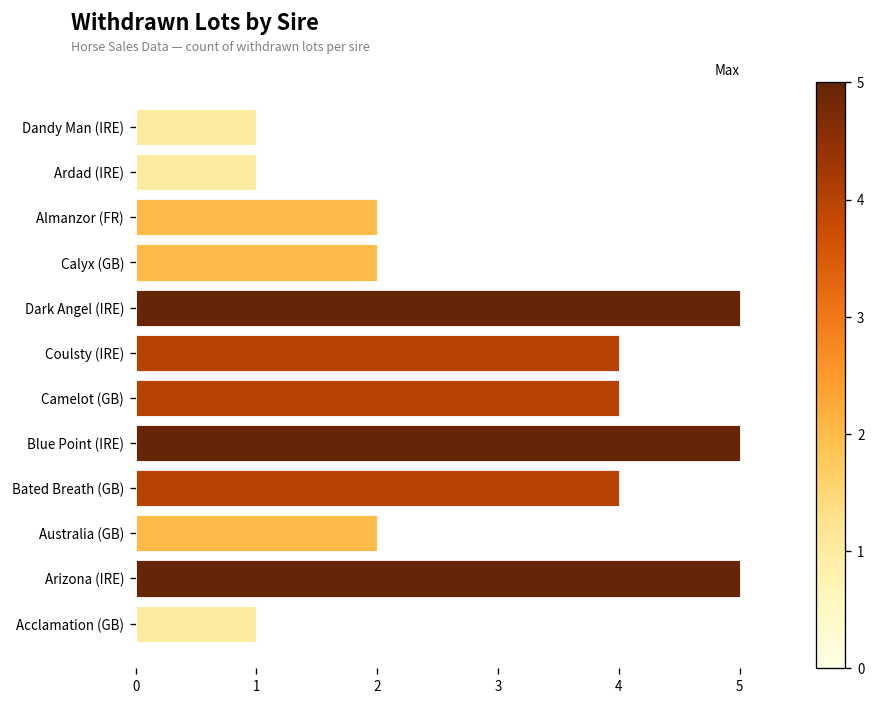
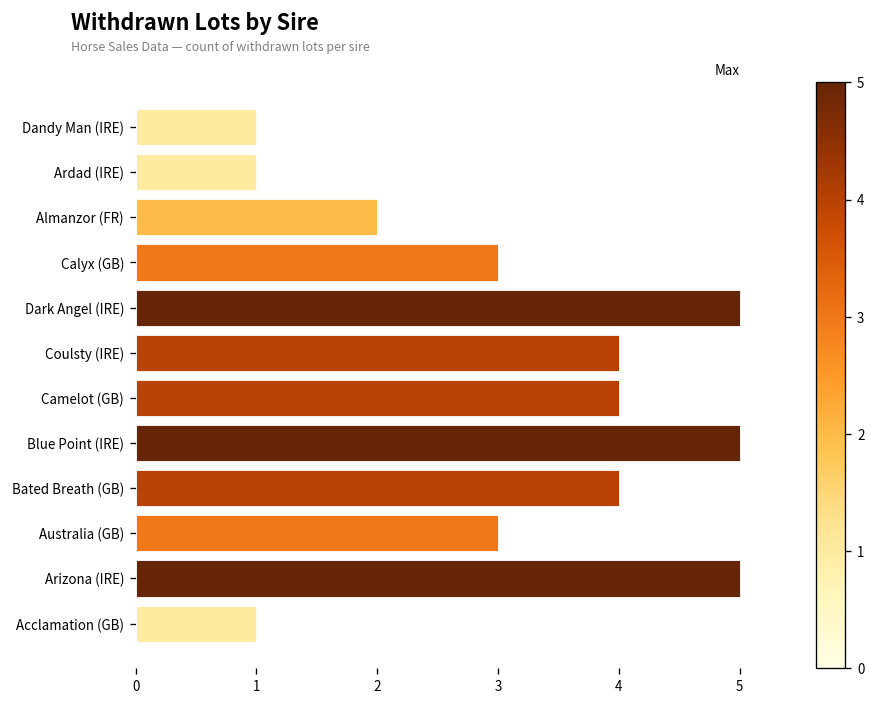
Calyx (GB): 2 -> 3
Australia (GB): 2 -> 3
